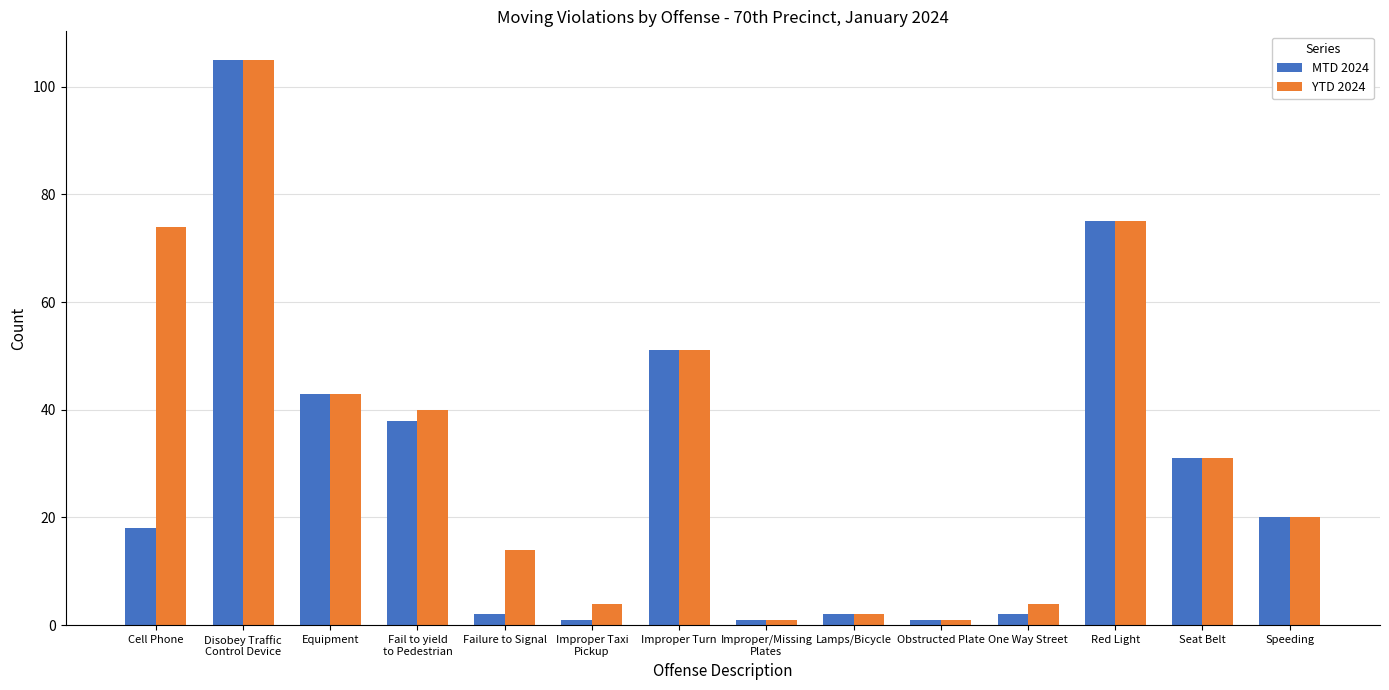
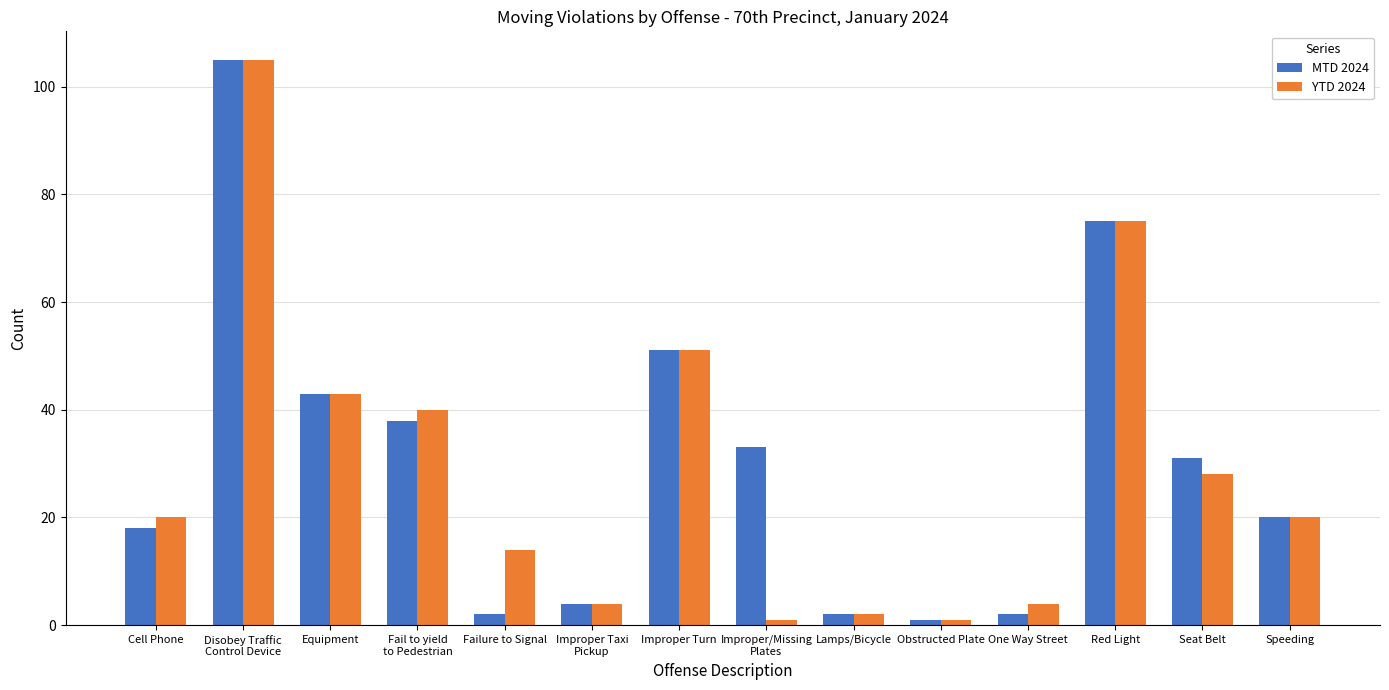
YTD 2024, Cell Phone: 74 -> 20
MTD 2024, Improper Taxi Pickup: 1 -> 4
MTD 2024, Improper/Missing Plates: 1 -> 33
YTD 2024, Seat Belt: 31 -> 28
